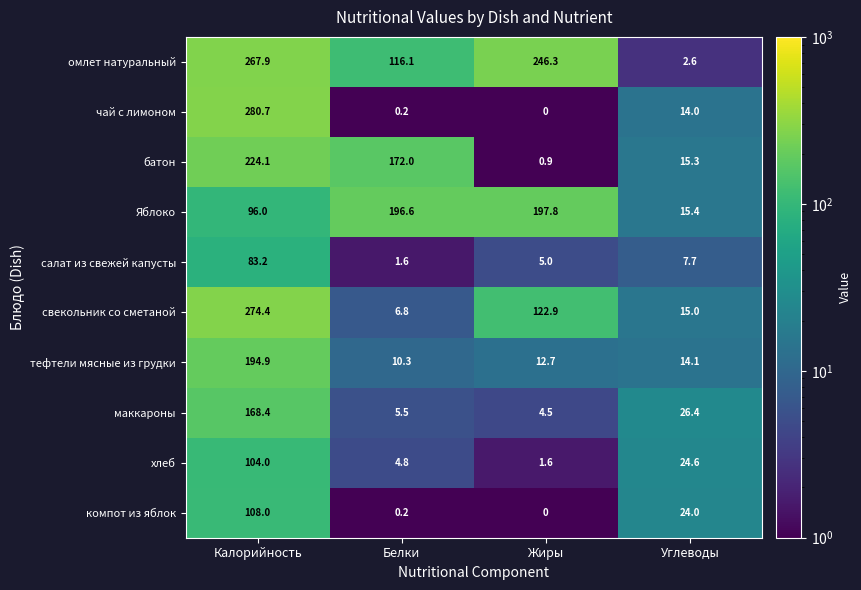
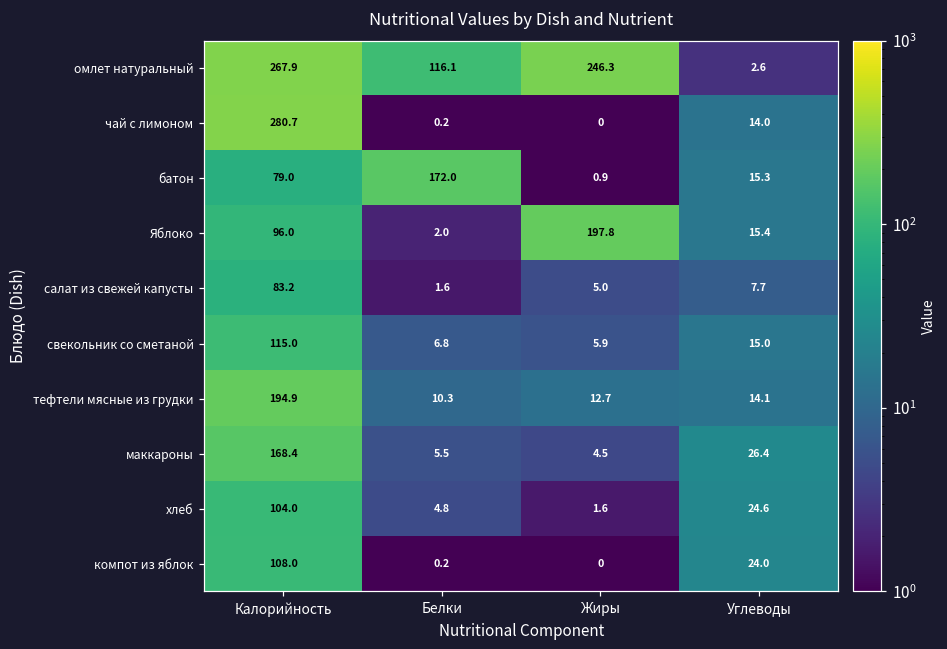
батон, Калорийность: 224.1 -> 79.0
Яблоко, Белки: 196.6 -> 2.0
свекольник со сметаной, Калорийность: 274.4 -> 115.0
свекольник со сметаной, Жиры: 122.9 -> 5.9
